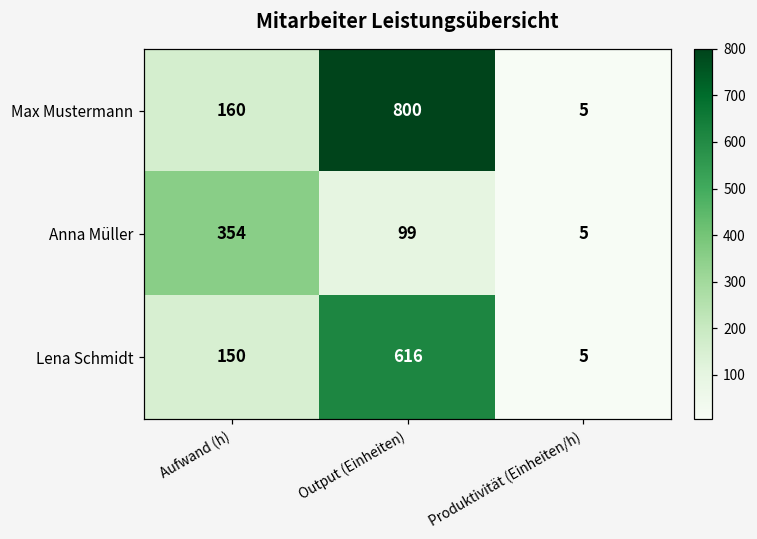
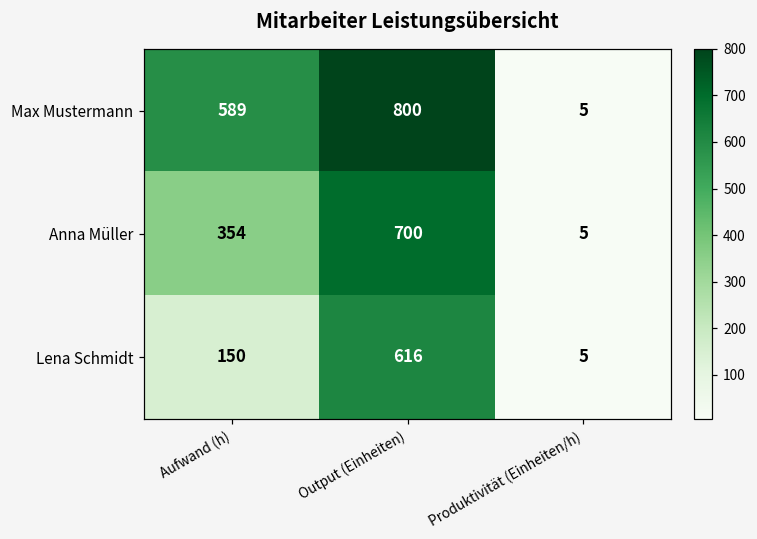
Max Mustermann, Aufwand (h): 160 -> 589
Anna Müller, Output (Einheiten): 99 -> 700
